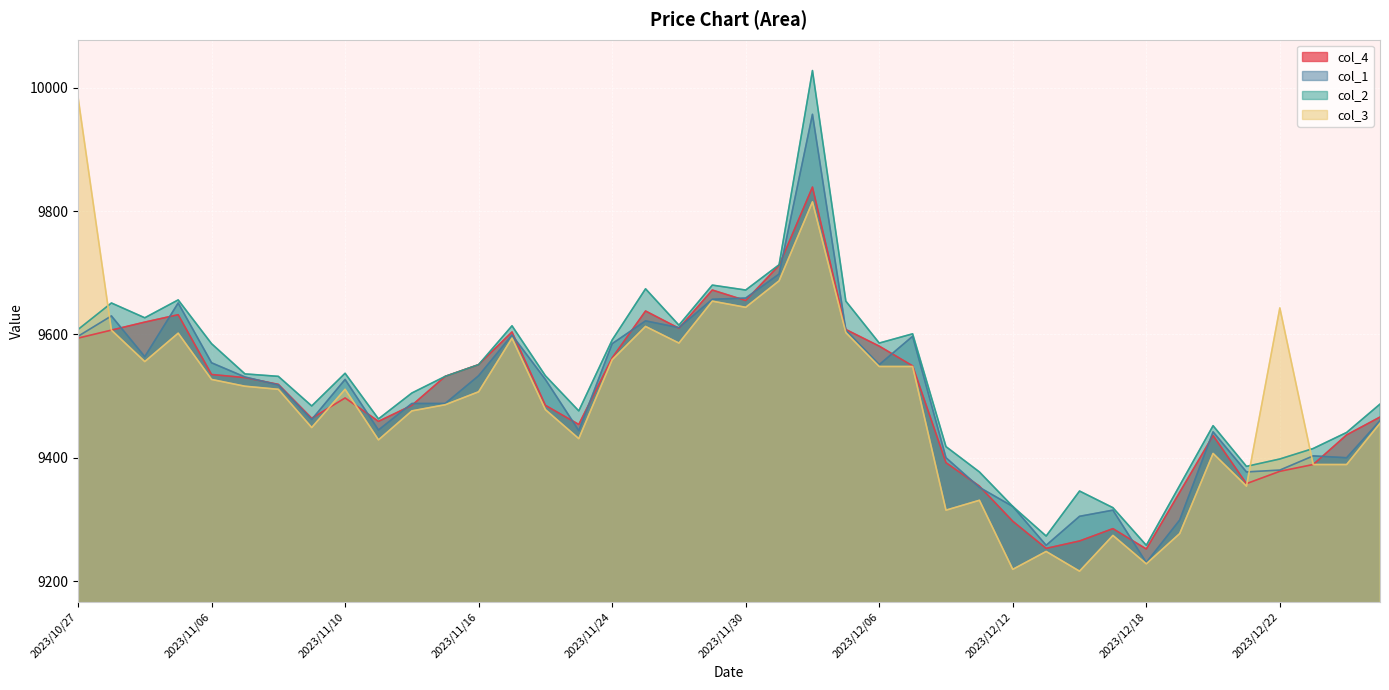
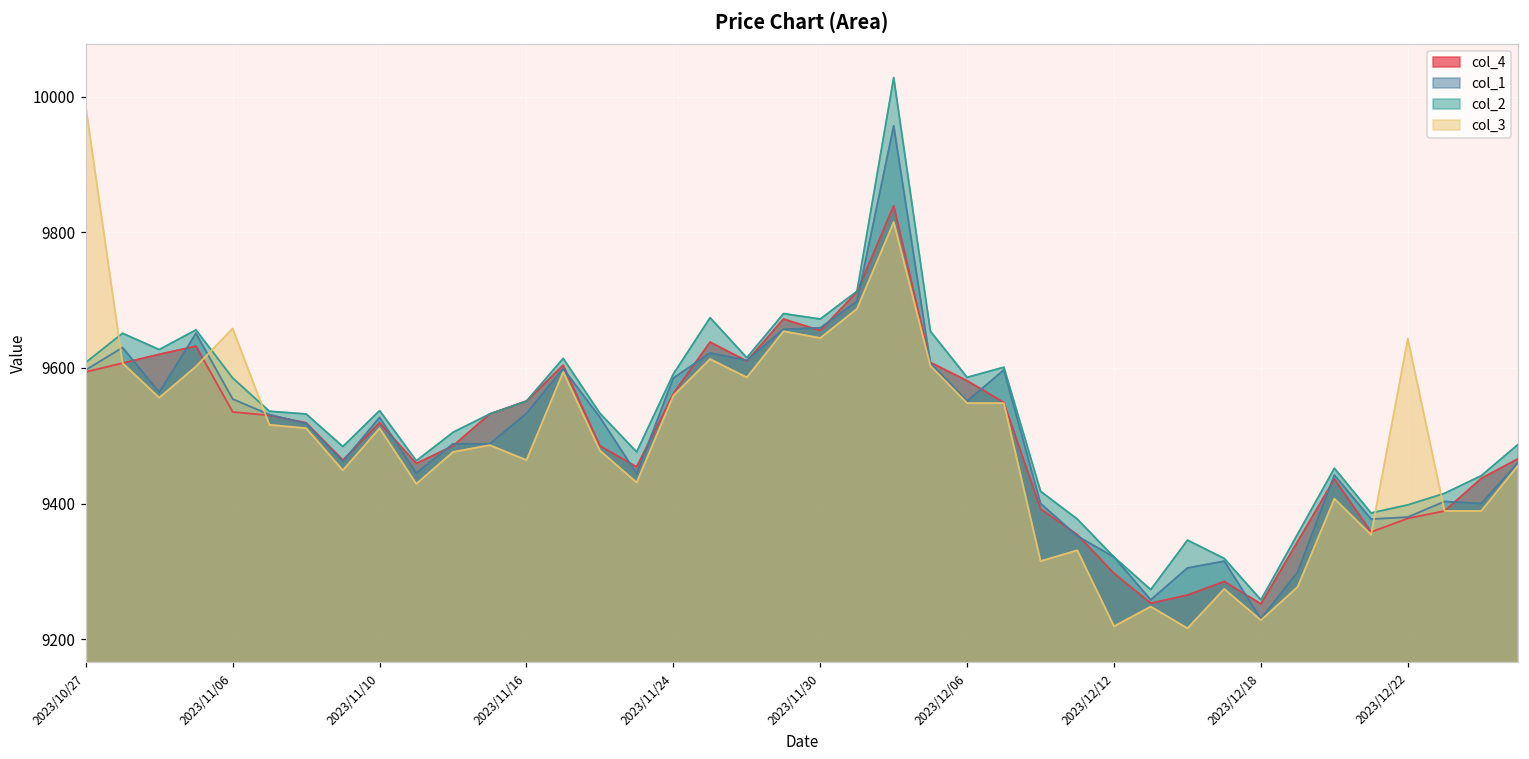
col_3, 2023/11/06: 9530 -> 9660
col_4, 2023/11/10: 9500 -> 9520
col_3, 2023/11/16: 9510 -> 9460
